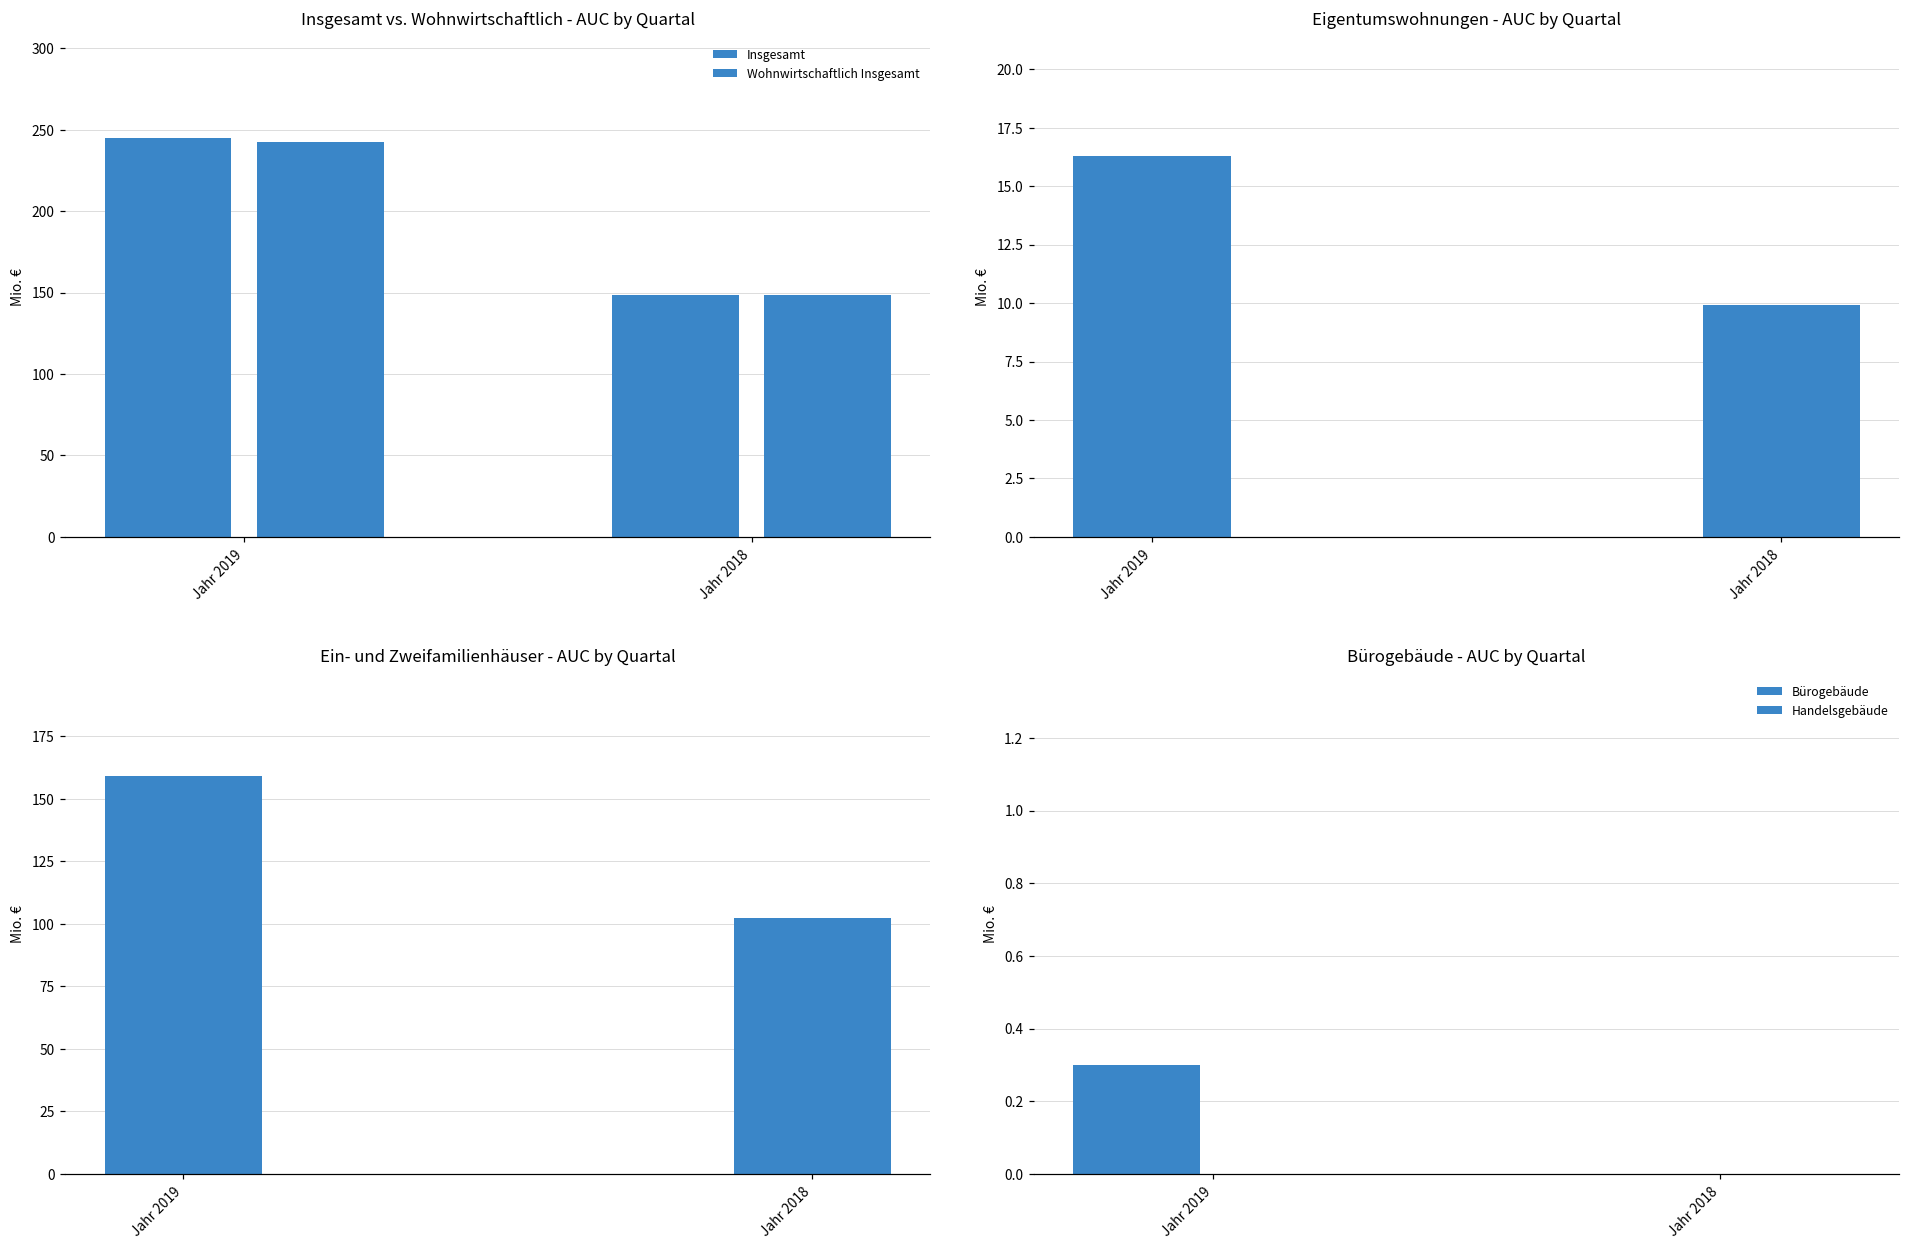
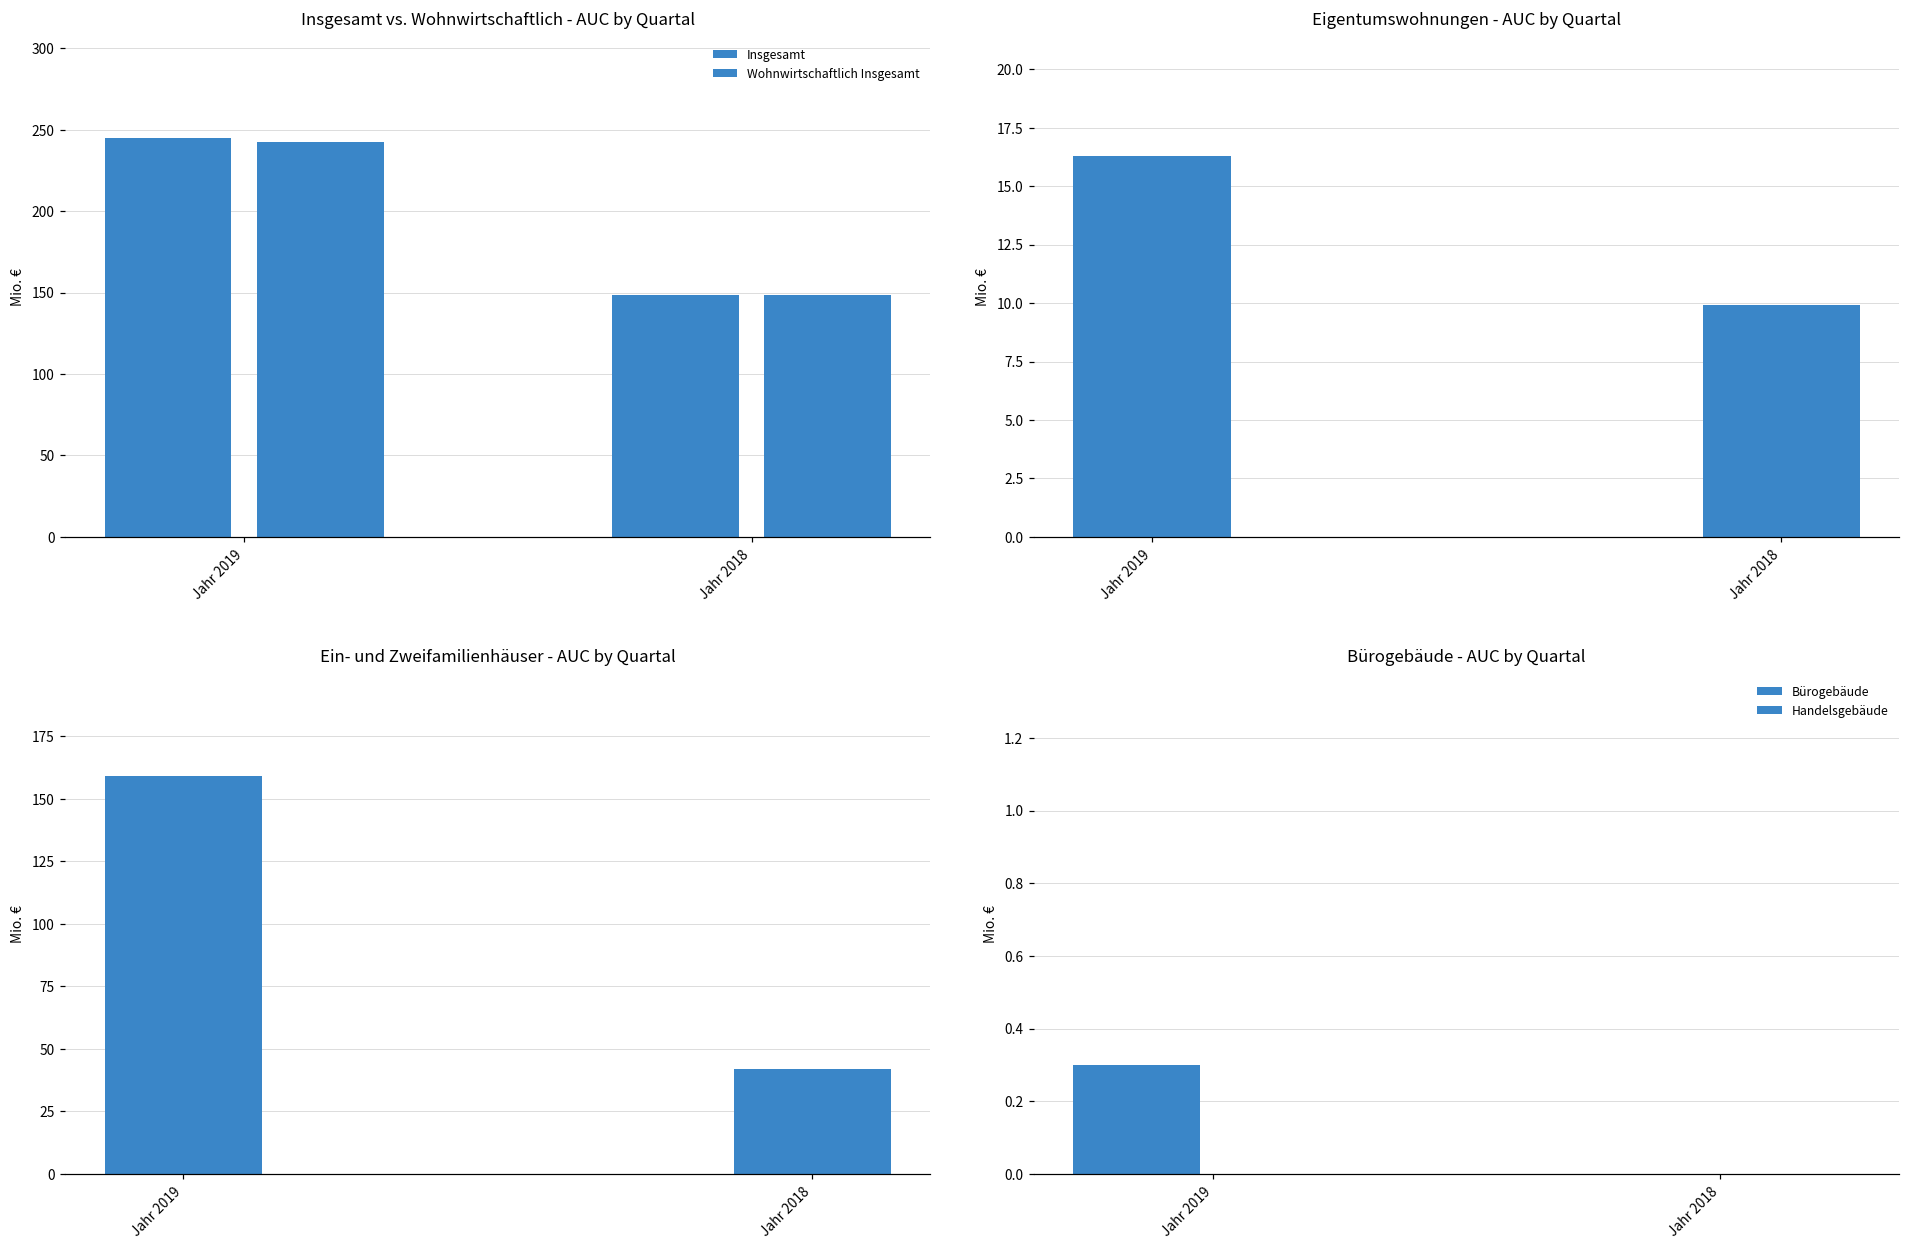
Ein- und Zweifamilienhäuser - AUC by Quartal, Jahr 2018: 102 -> 42
